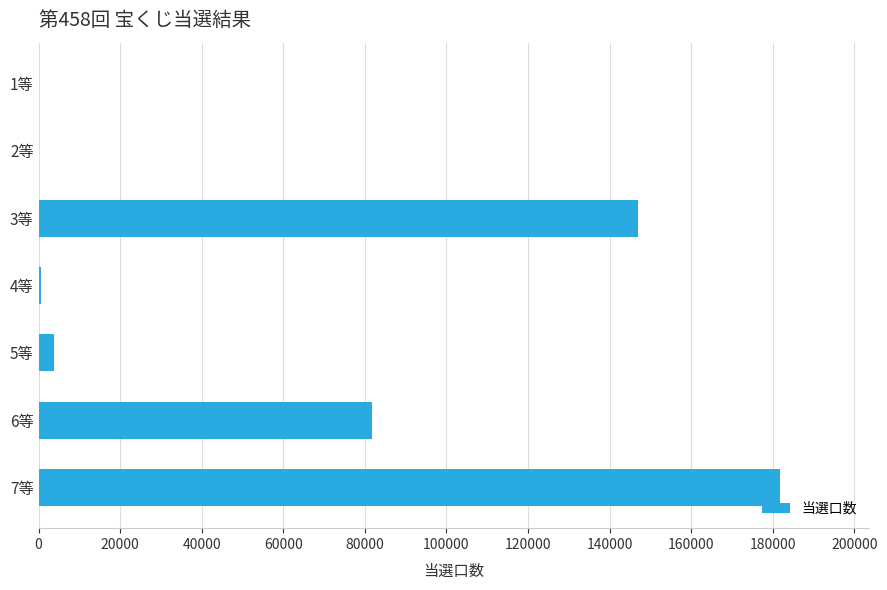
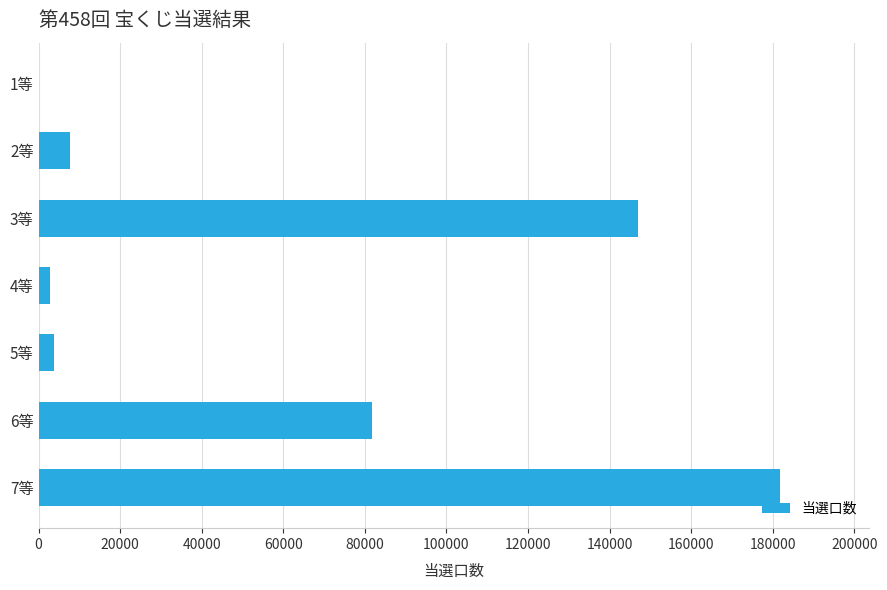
2等: 0 -> 8000
4等: 1000 -> 3000
